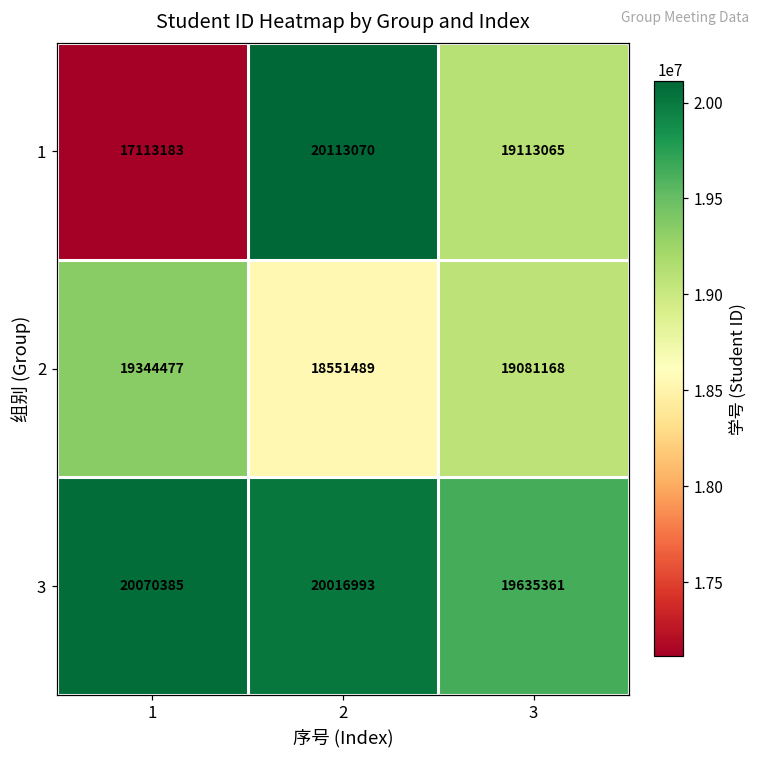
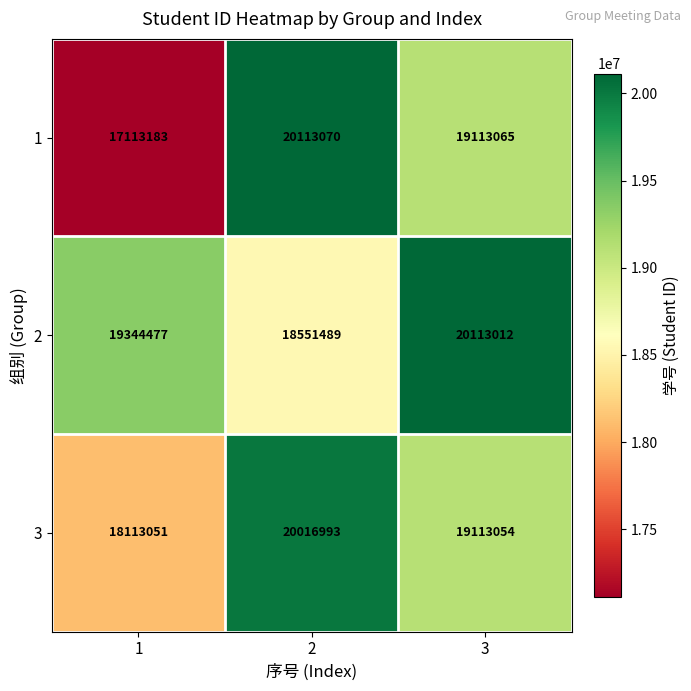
2, 3: 19081168 -> 20113012
3, 1: 20070385 -> 18113051
3, 3: 19635361 -> 19113054
